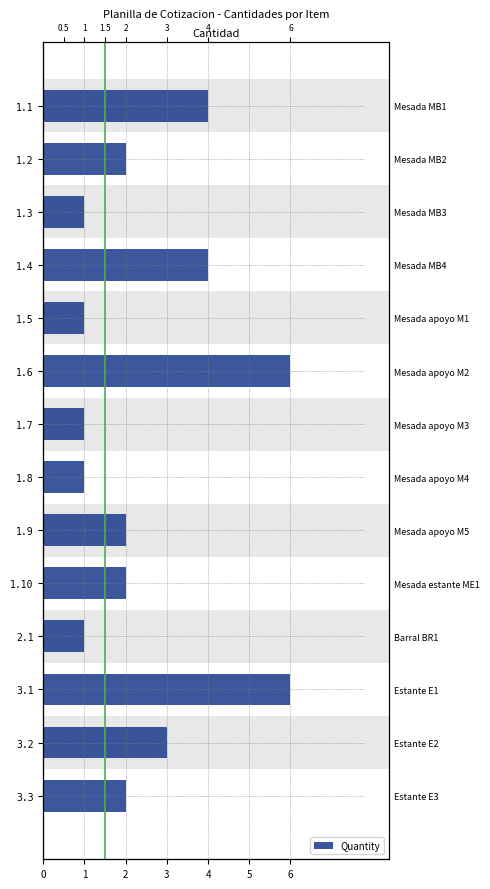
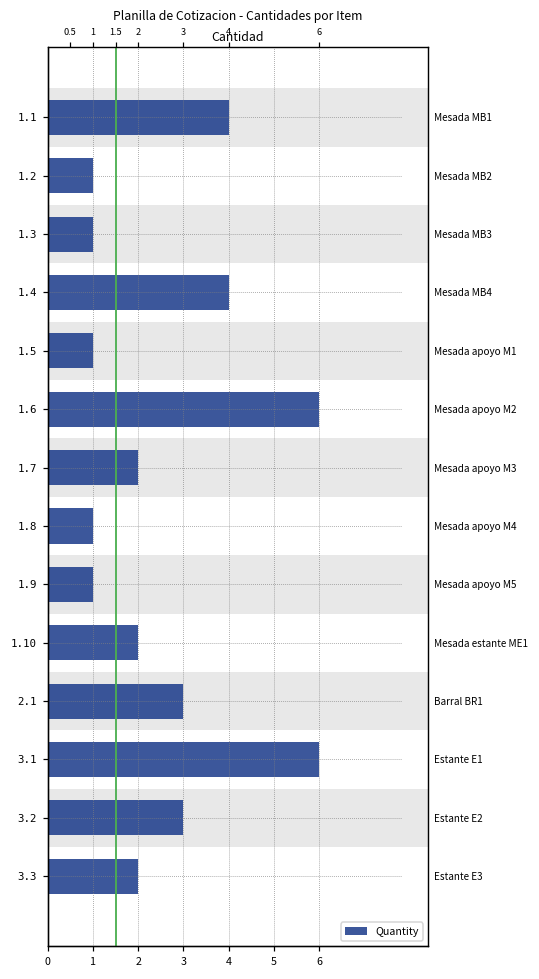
1.2: 2 -> 1
1.7: 1 -> 2
1.9: 2 -> 1
2.1: 1 -> 3
